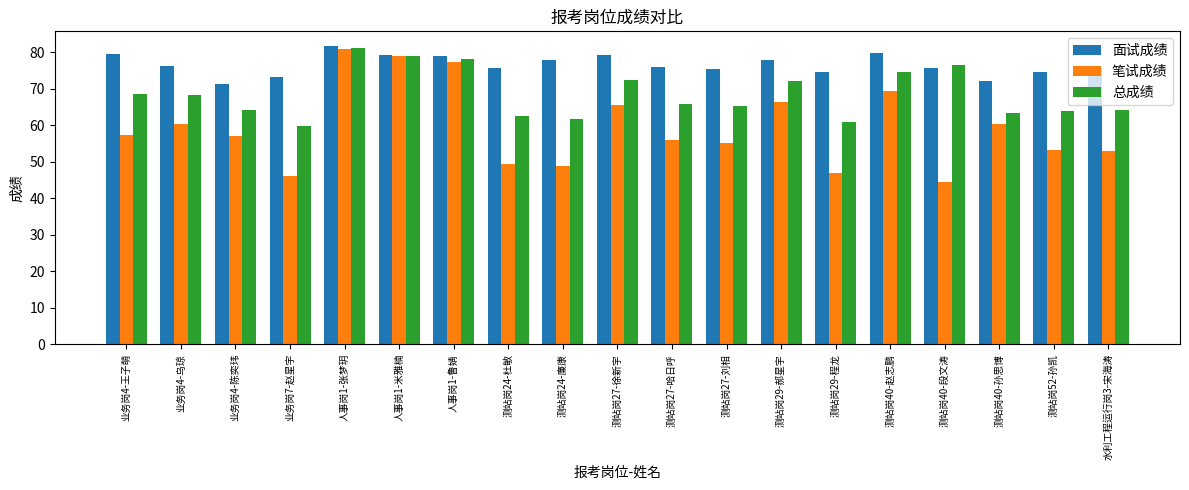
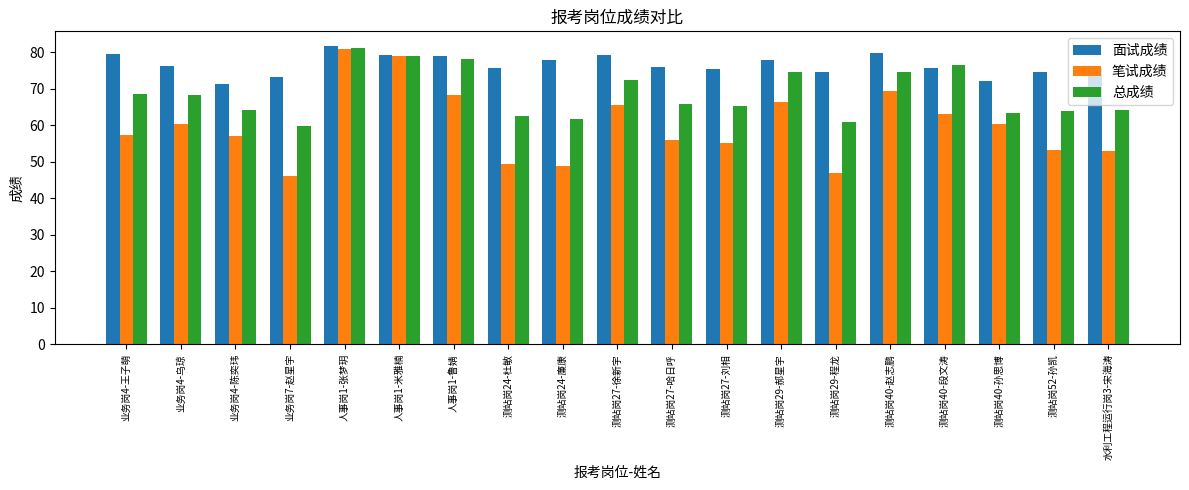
笔试成绩, 人事岗1-鲁婧: 77 -> 68
总成绩, 测站岗29-郝星宇: 72 -> 75
笔试成绩, 测站岗40-段文涛: 44 -> 63
